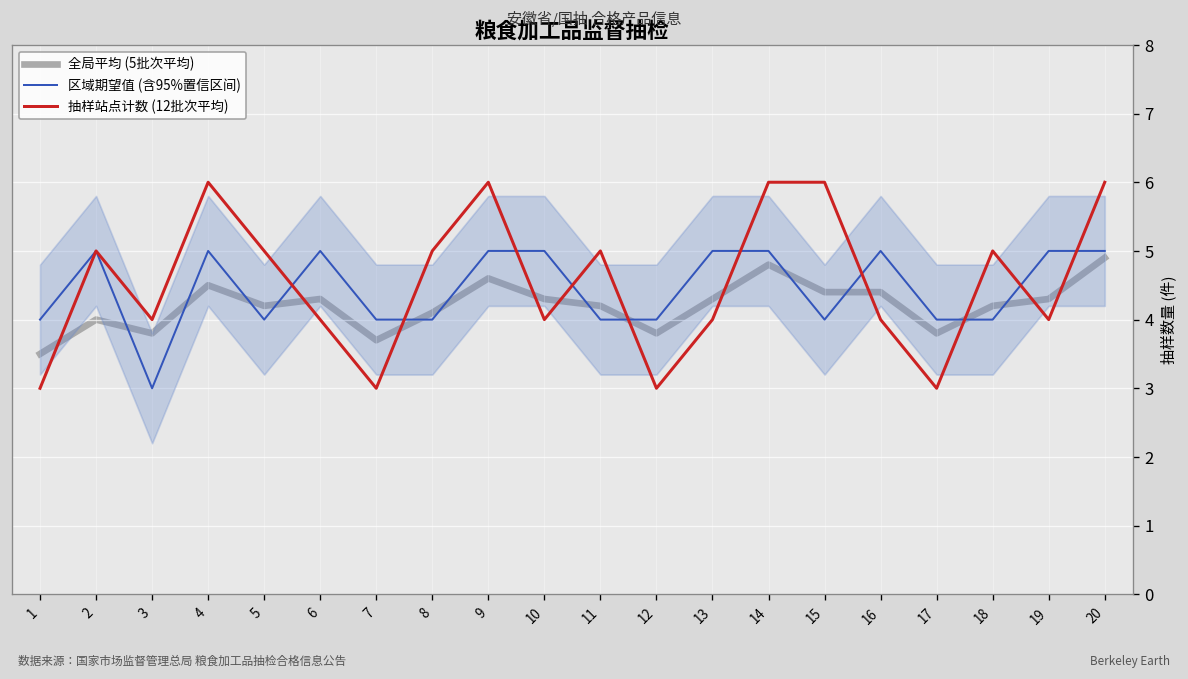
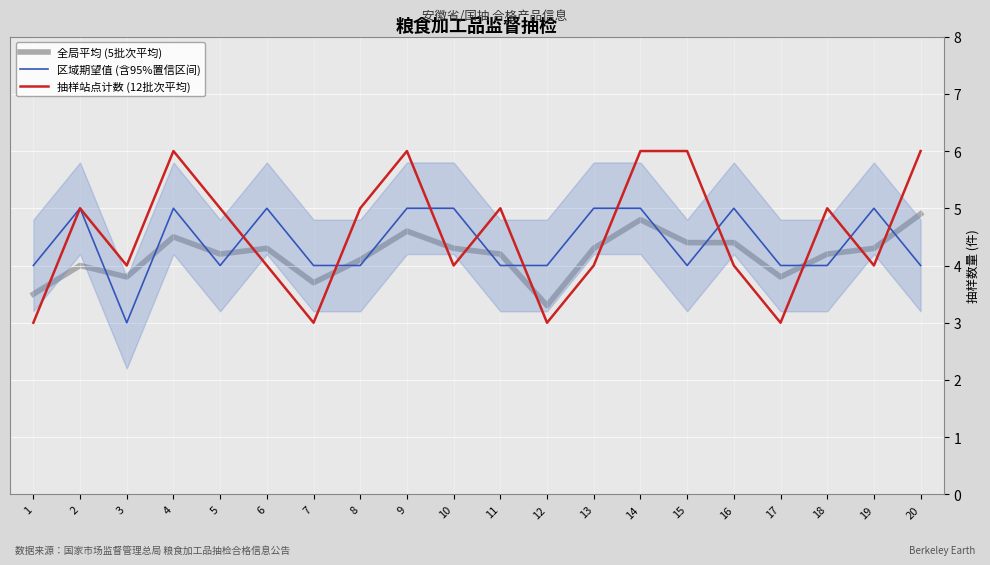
全局平均 (5批次平均), 12: 3.8 -> 3.3
区域期望值 (含95%置信区间), 20: 5 -> 4
